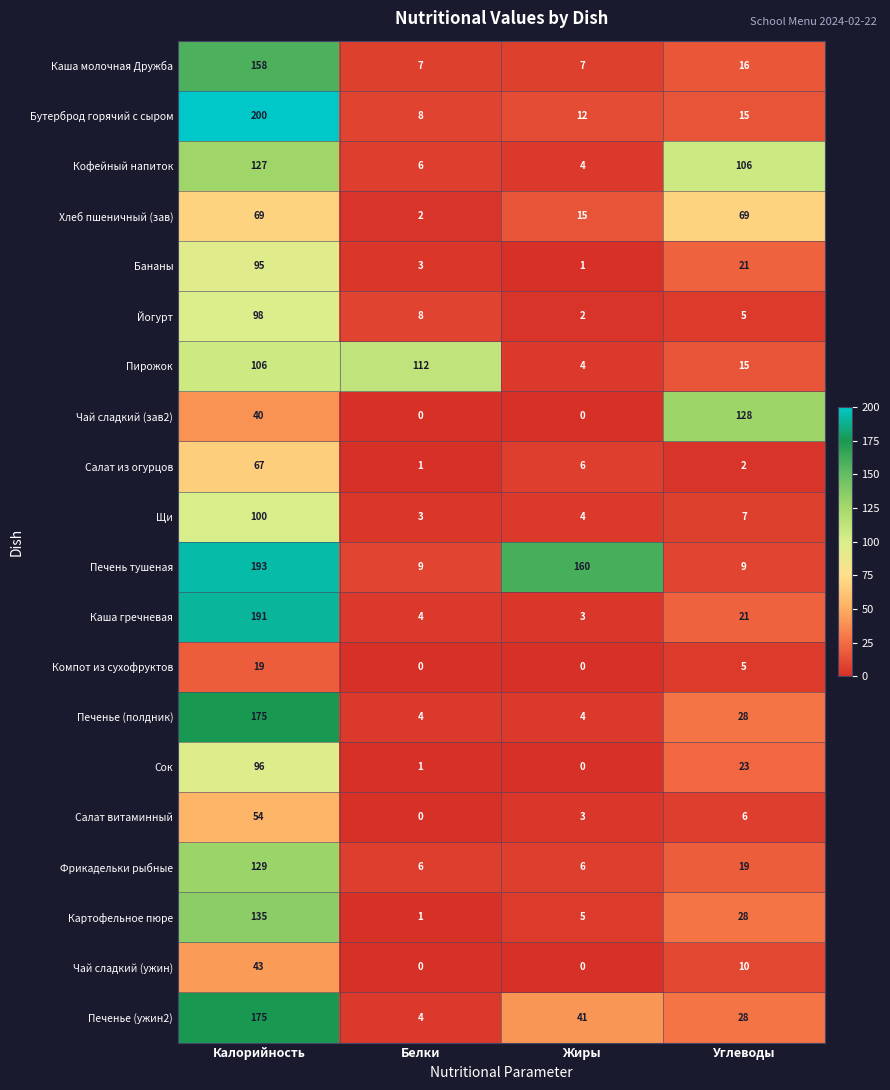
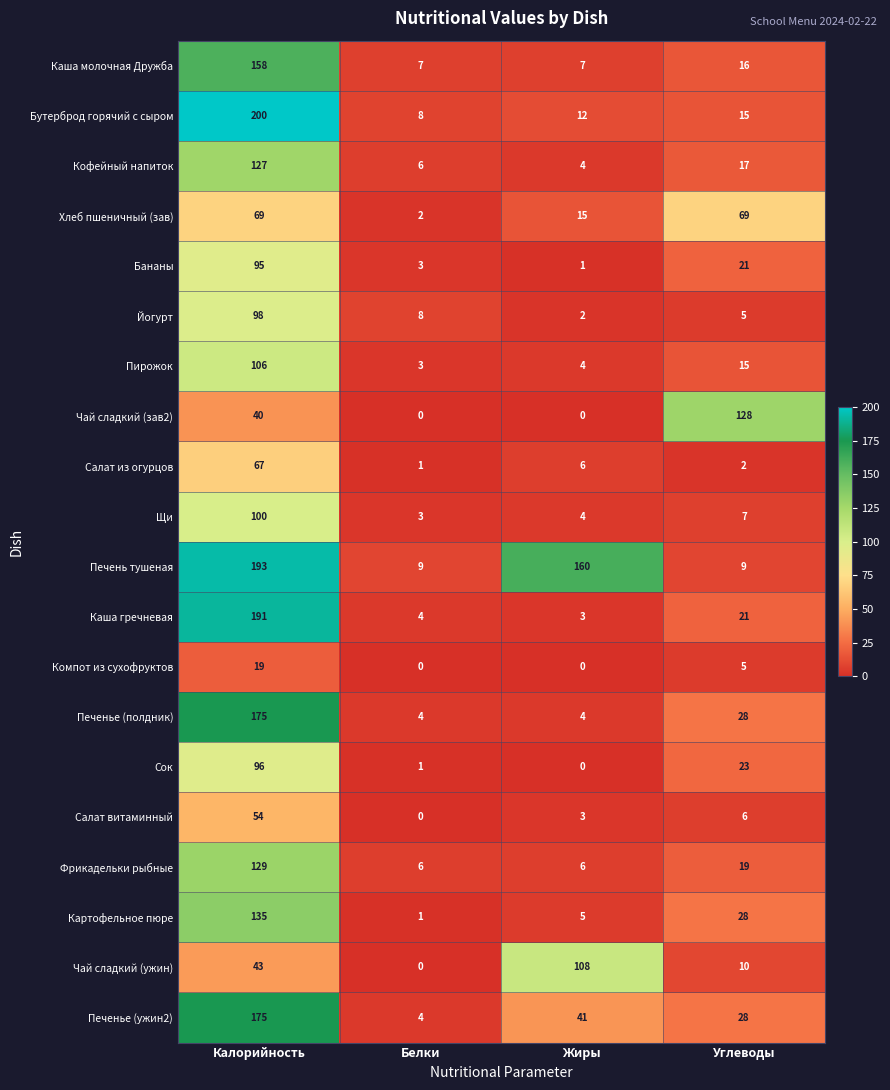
Кофейный напиток, Углеводы: 106 -> 17
Пирожок, Белки: 112 -> 3
Чай сладкий (ужин), Жиры: 0 -> 108
